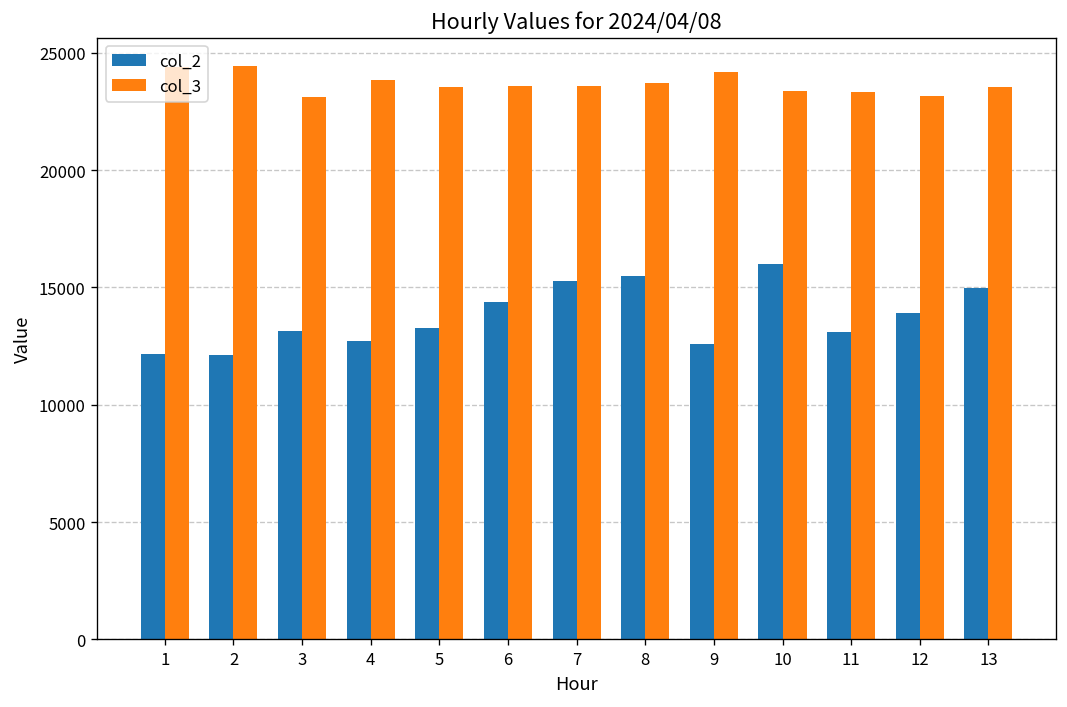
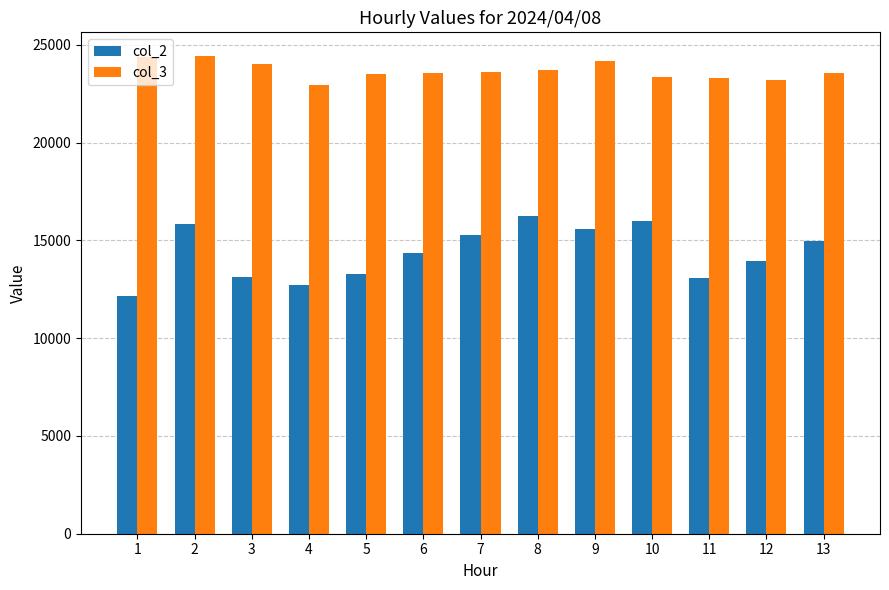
col_2, 2: 12100 -> 15800
col_3, 3: 23100 -> 24000
col_3, 4: 23800 -> 23000
col_2, 8: 15500 -> 16300
col_2, 9: 12600 -> 15600
